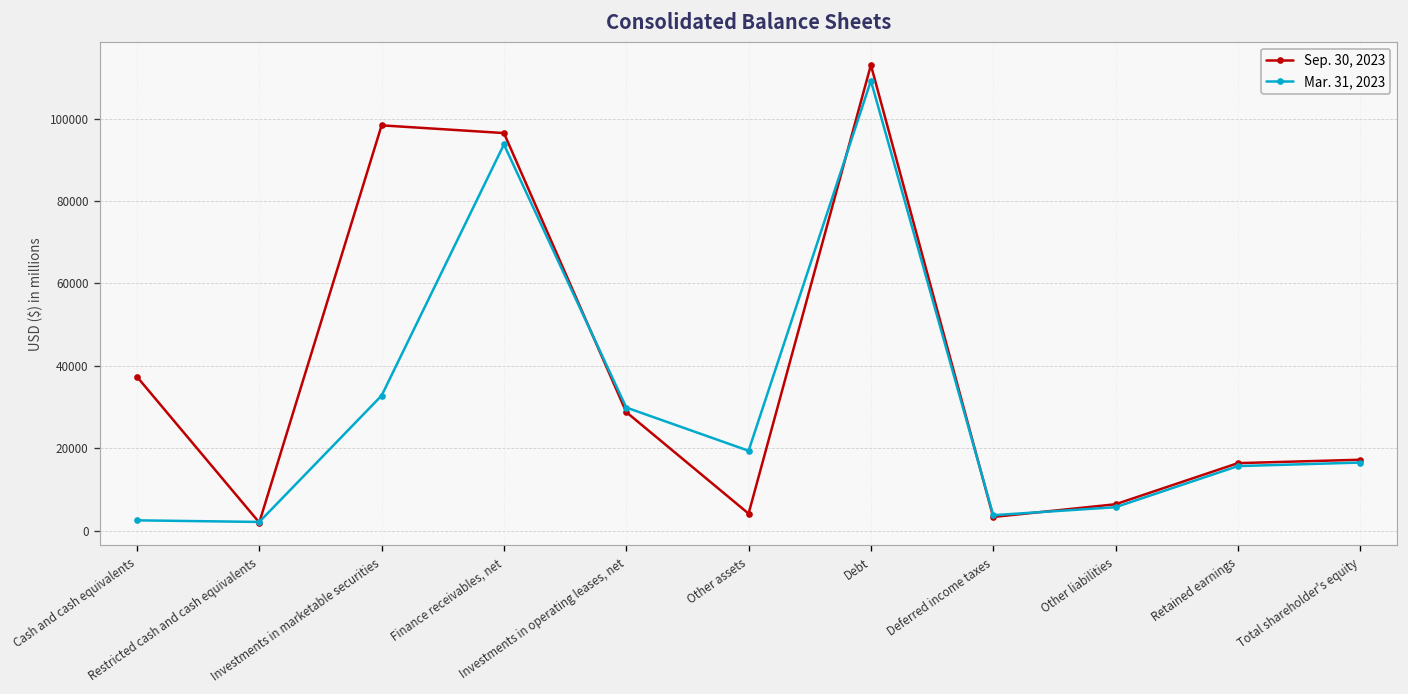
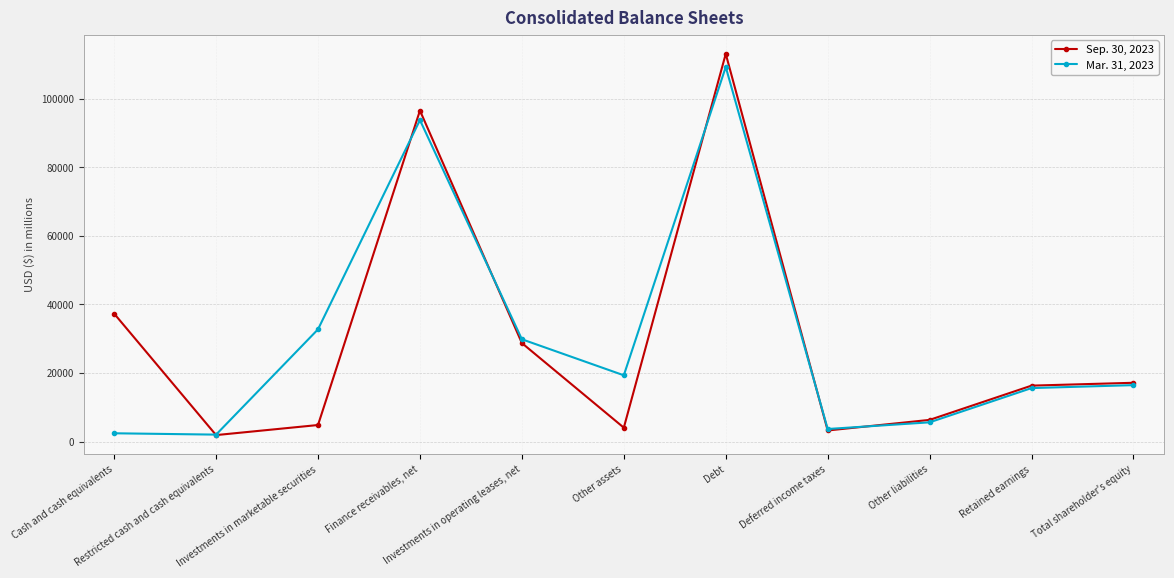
Sep. 30, 2023, Investments in marketable securities: 98000 -> 5000
